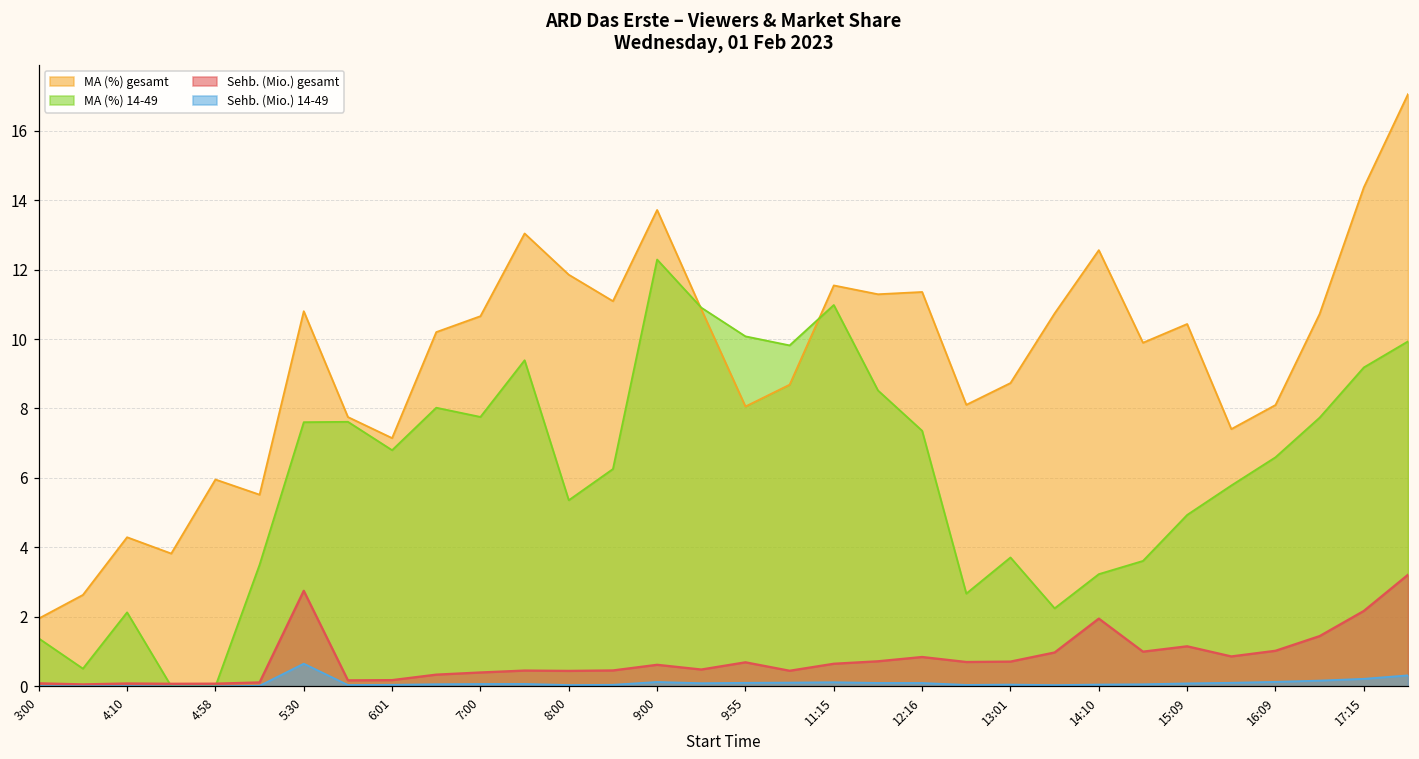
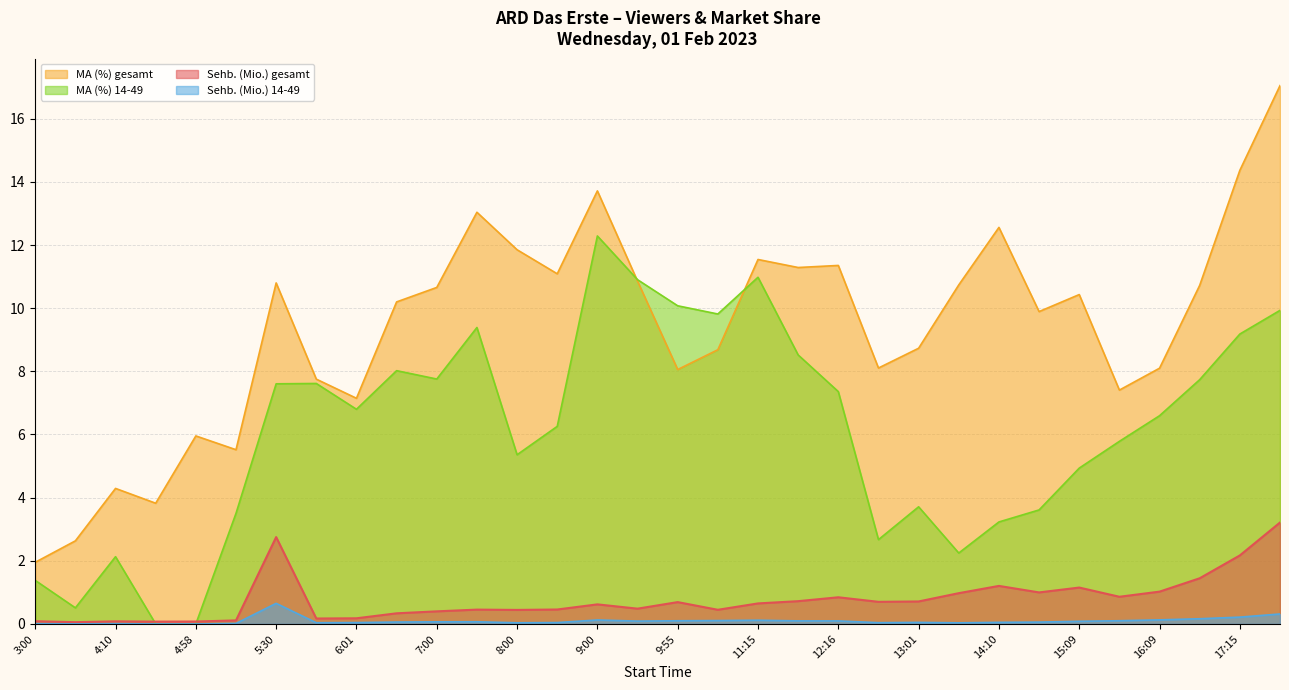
Sehb. (Mio.) gesamt, 14:10: 1.9 -> 1.2
